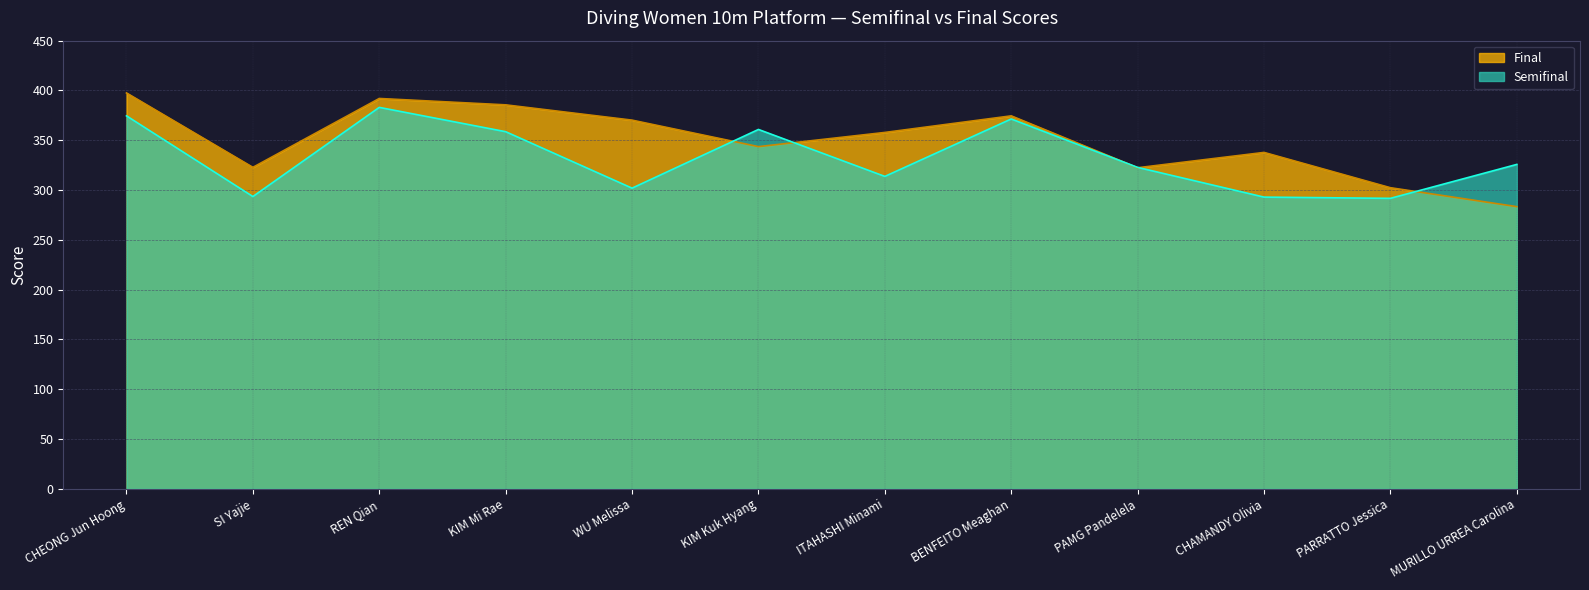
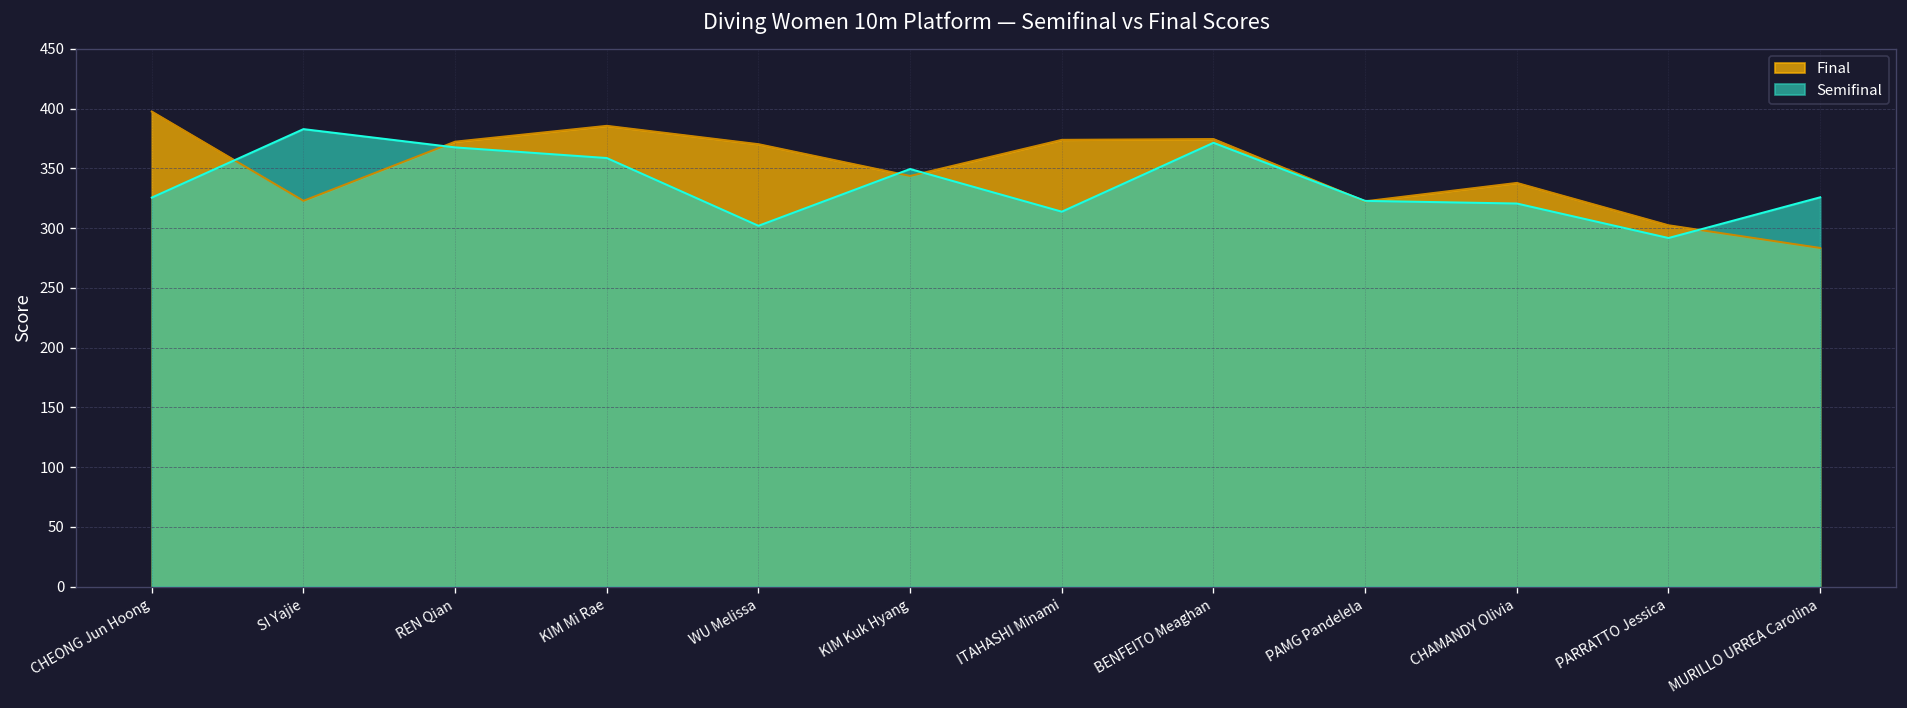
Semifinal, CHEONG Jun Hoong: 370 -> 330
Semifinal, SI Yajie: 290 -> 380
Final, REN Qian: 390 -> 370
Semifinal, REN Qian: 380 -> 370
Semifinal, KIM Kuk Hyang: 360 -> 350
Final, ITAHASHI Minami: 360 -> 370
Semifinal, CHAMANDY Olivia: 290 -> 320
